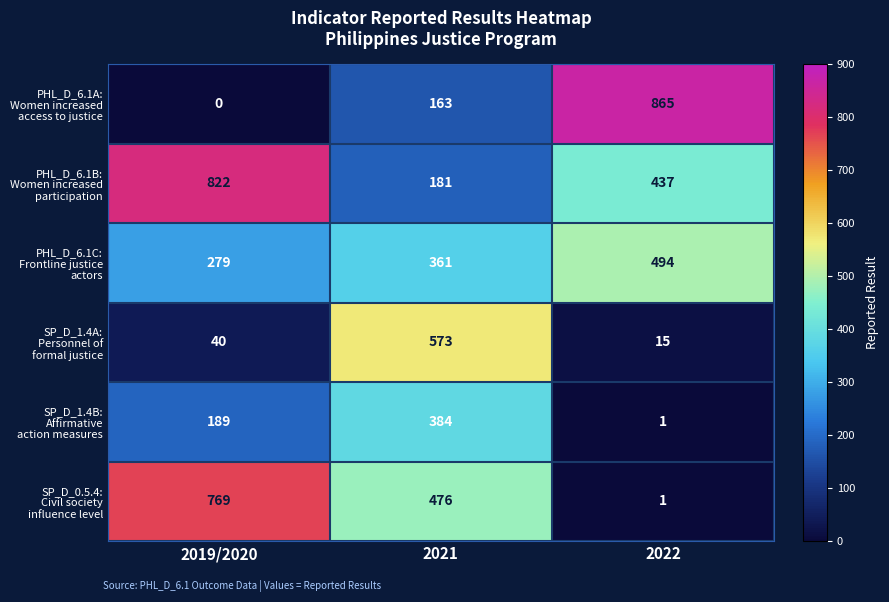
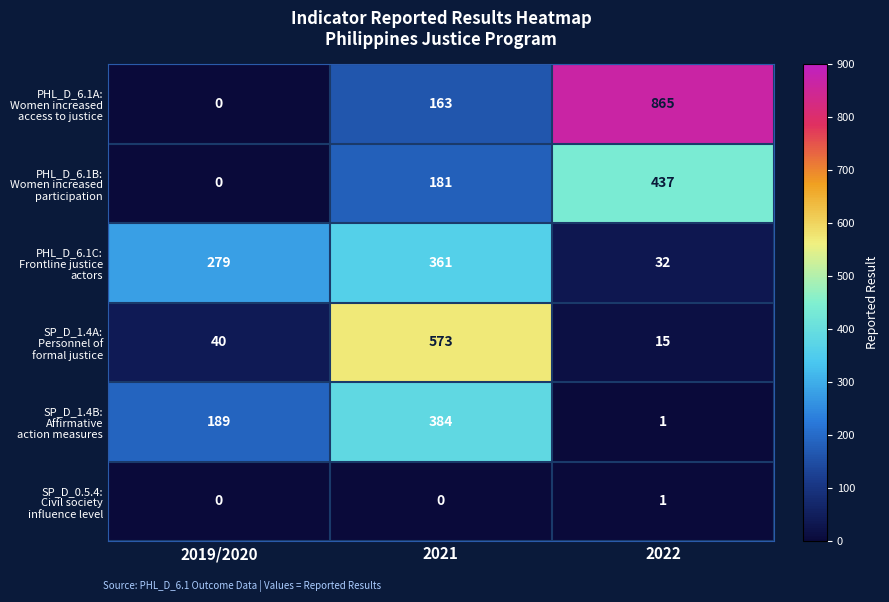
PHL_D_6.1B: Women increased participation, 2019/2020: 822 -> 0
PHL_D_6.1C: Frontline justice actors, 2022: 494 -> 32
SP_D_0.5.4: Civil society influence level, 2019/2020: 769 -> 0
SP_D_0.5.4: Civil society influence level, 2021: 476 -> 0
